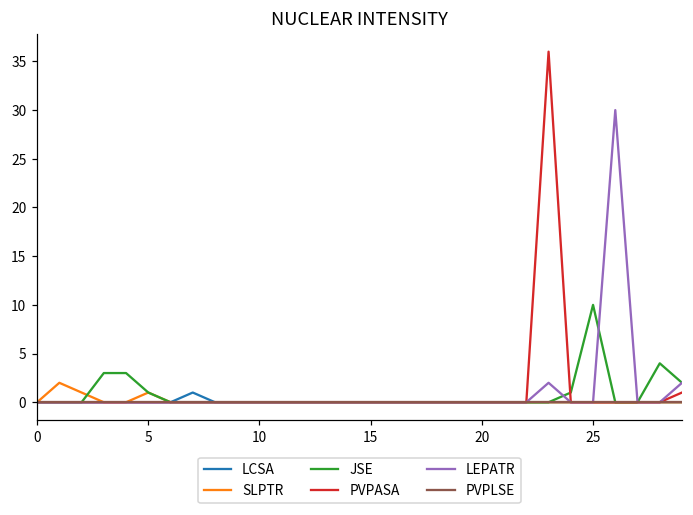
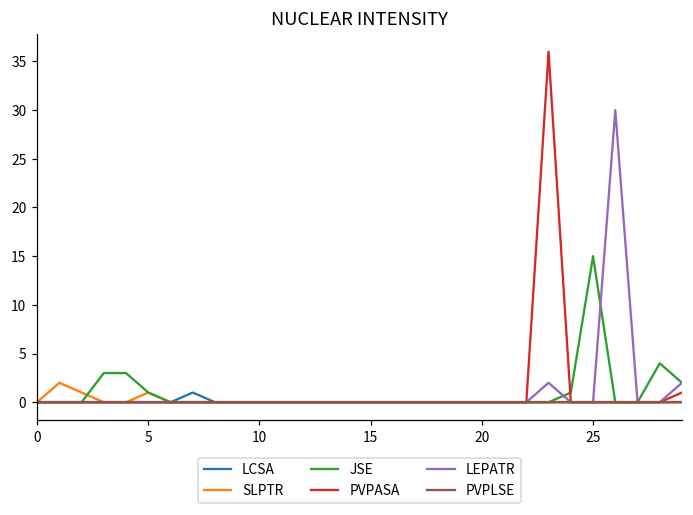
JSE, 25: 10 -> 15
